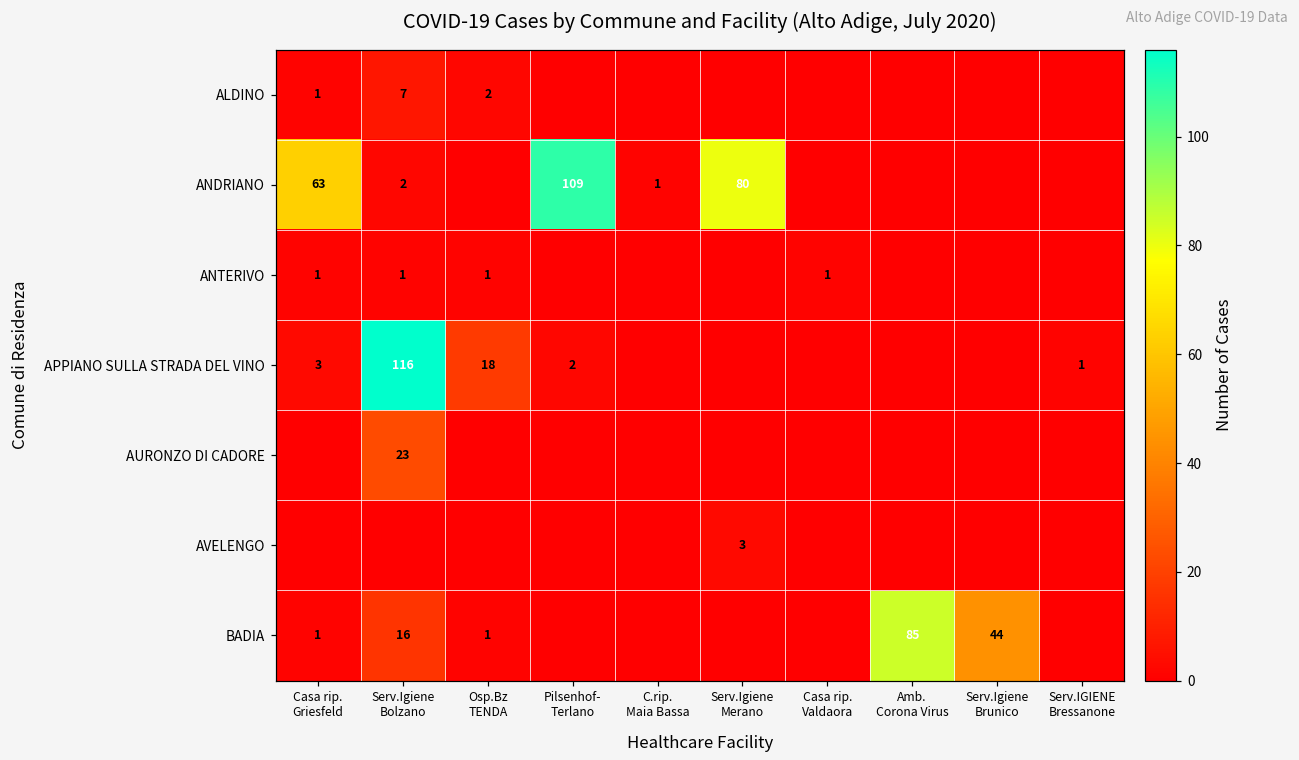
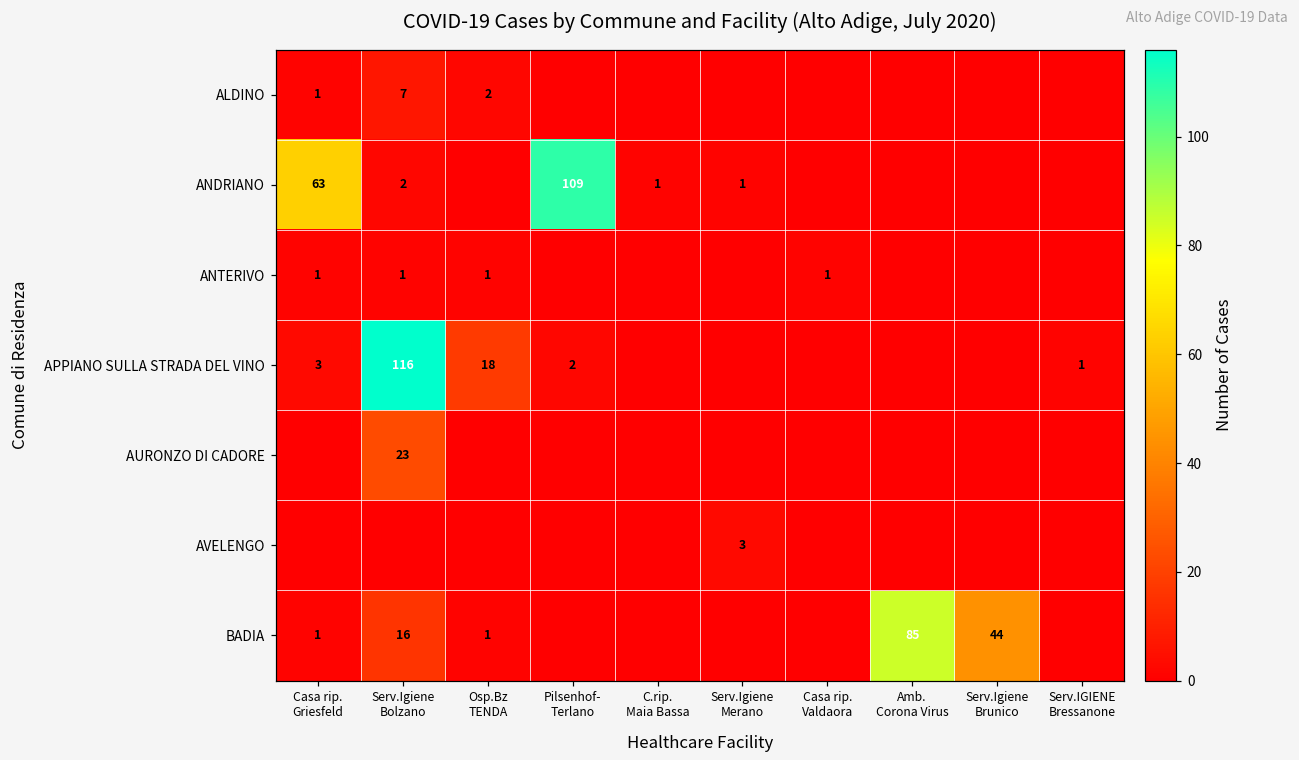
ANDRIANO, Serv.Igiene Merano: 80 -> 1
